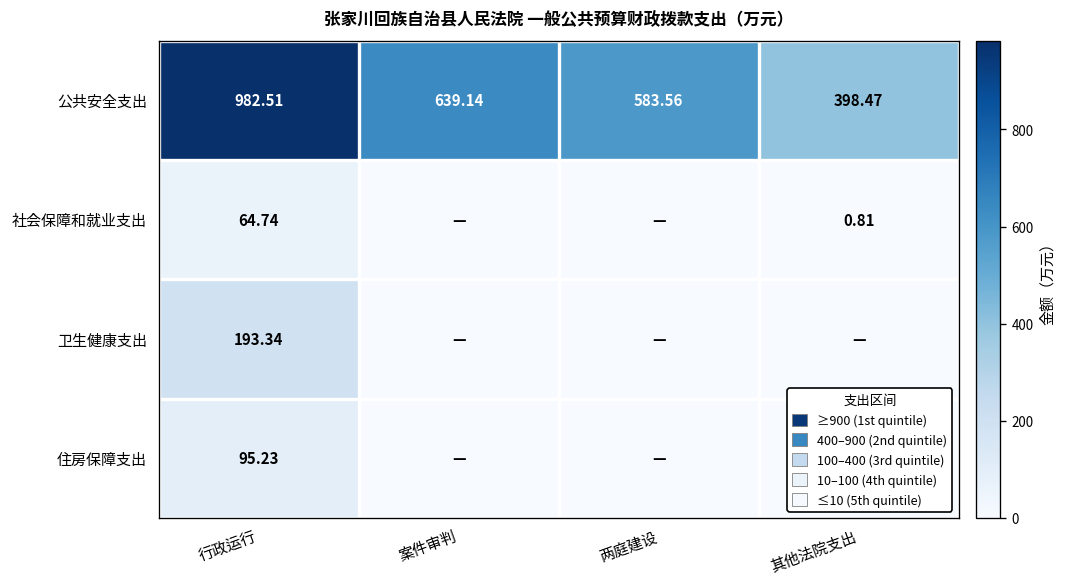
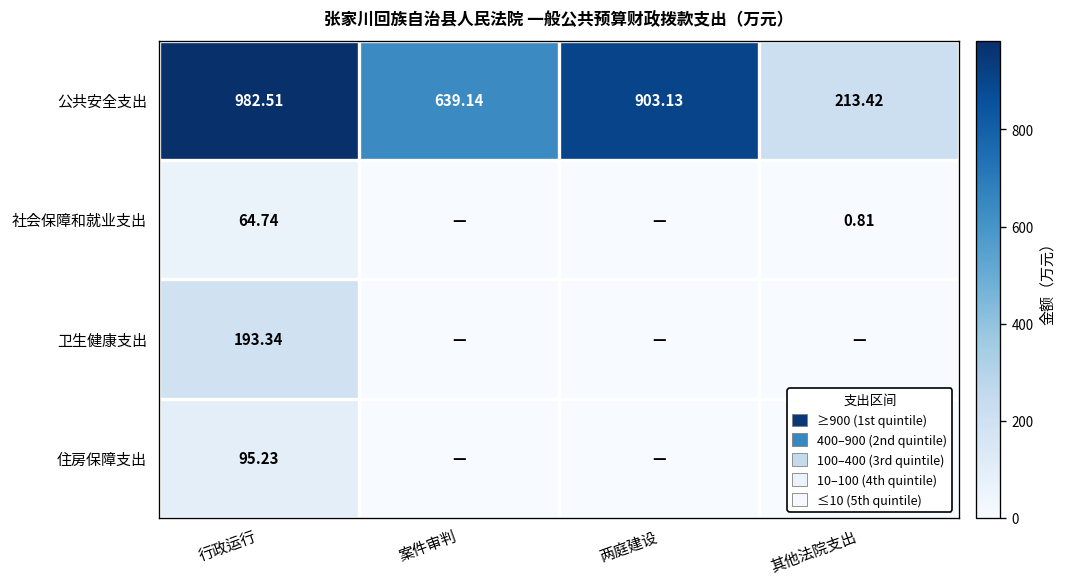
公共安全支出, 两庭建设: 583.56 -> 903.13
公共安全支出, 其他法院支出: 398.47 -> 213.42
